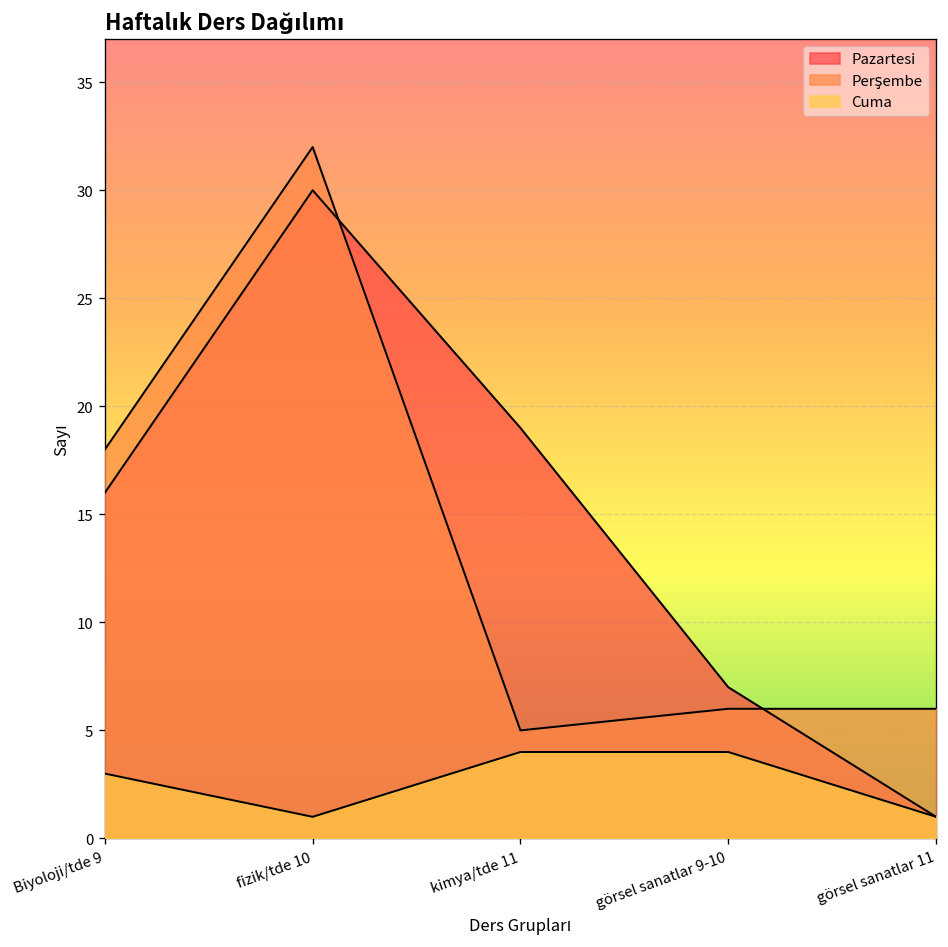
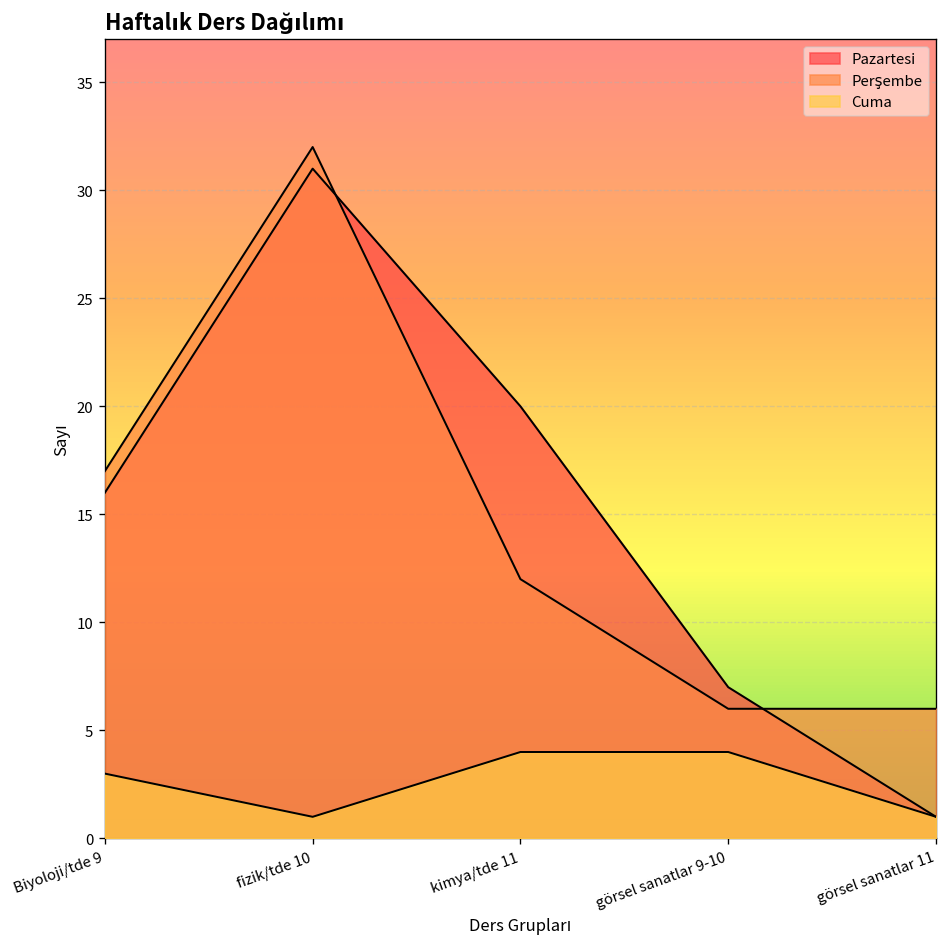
Perşembe, Biyoloji/tde 9: 18 -> 17
Pazartesi, fizik/tde 10: 30 -> 31
Pazartesi, kimya/tde 11: 19 -> 20
Perşembe, kimya/tde 11: 5 -> 12
